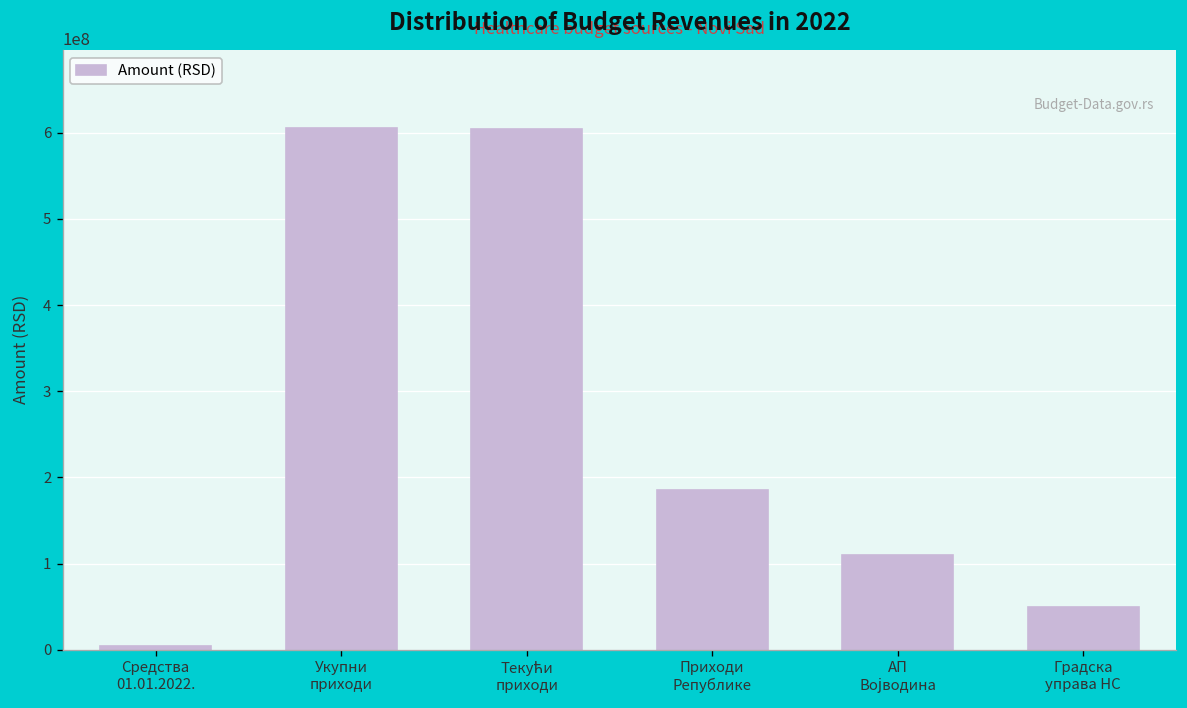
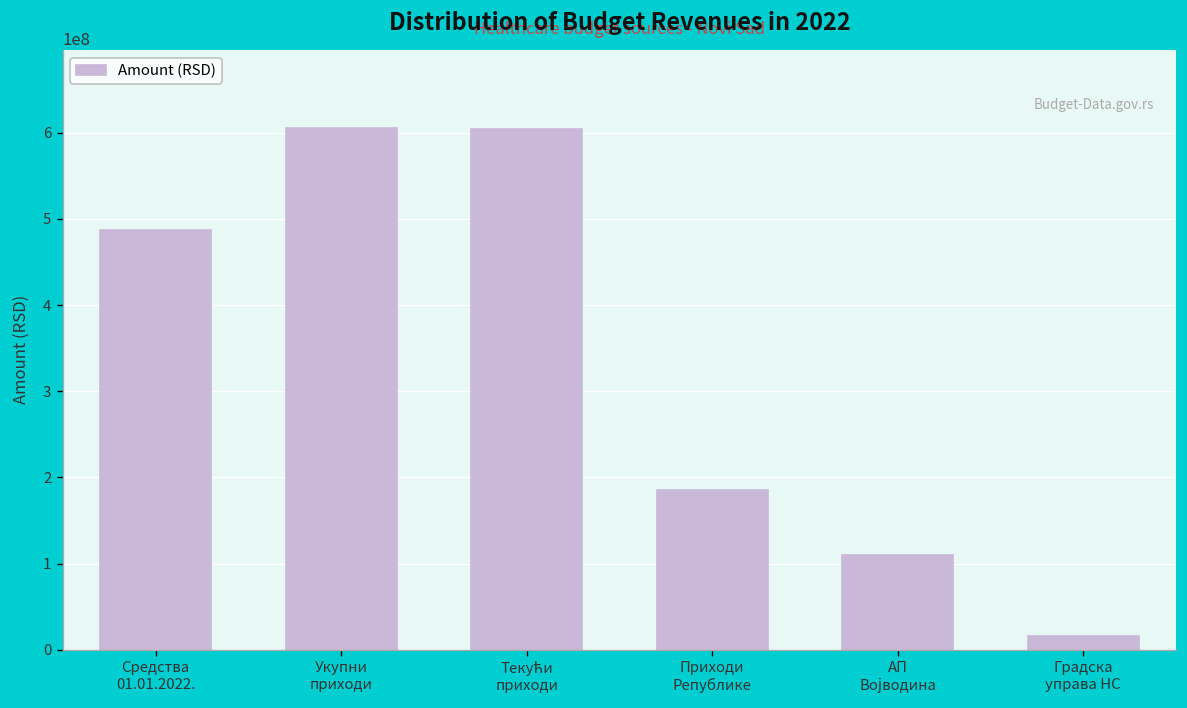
Средства 01.01.2022.: 0 -> 490000000
Градска управа НС: 50000000 -> 20000000
